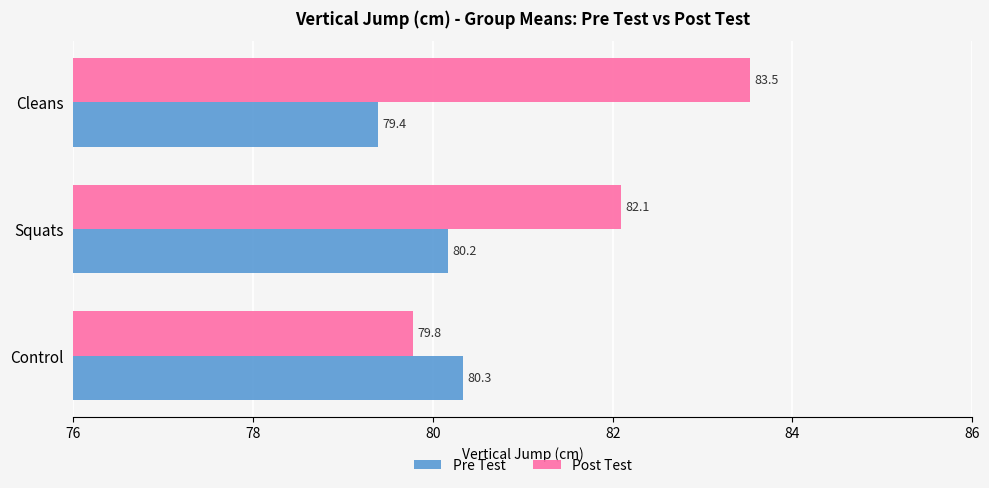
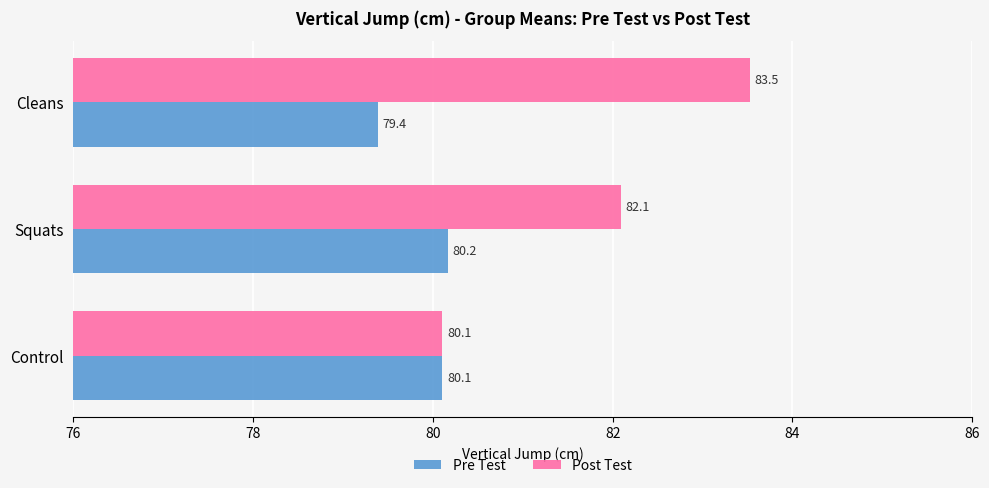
Post Test, Control: 79.8 -> 80.1
Pre Test, Control: 80.3 -> 80.1
